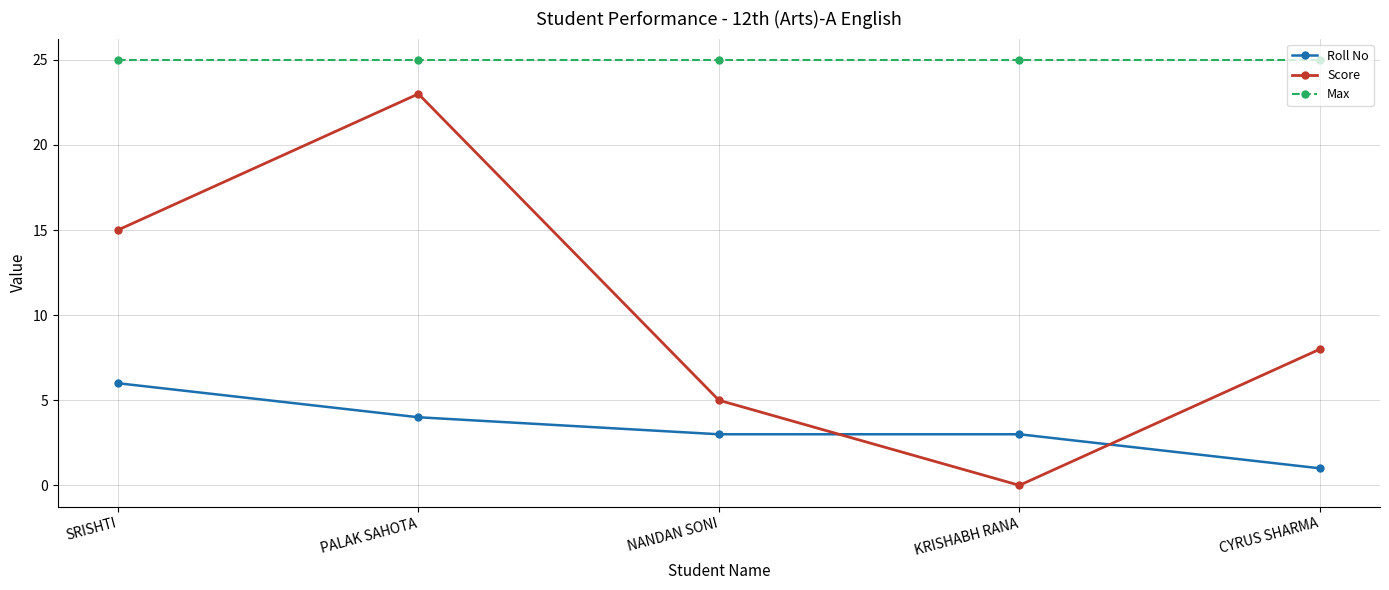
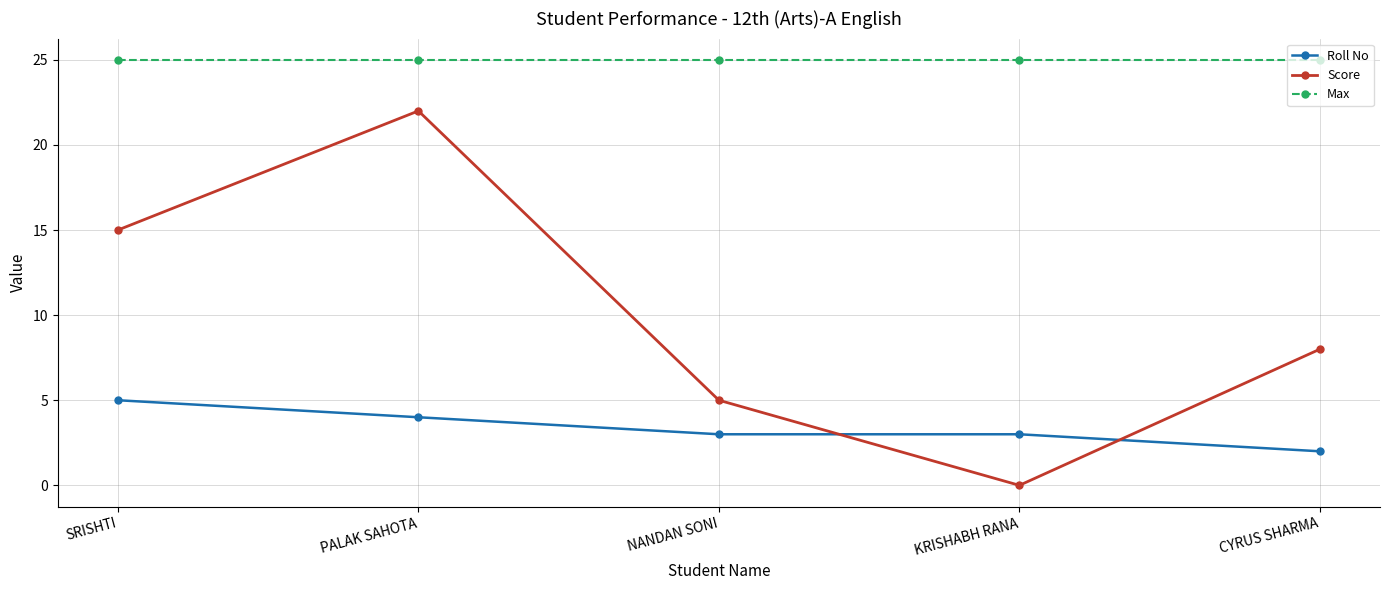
Roll No, SRISHTI: 6 -> 5
Score, PALAK SAHOTA: 23 -> 22
Roll No, CYRUS SHARMA: 1 -> 2
